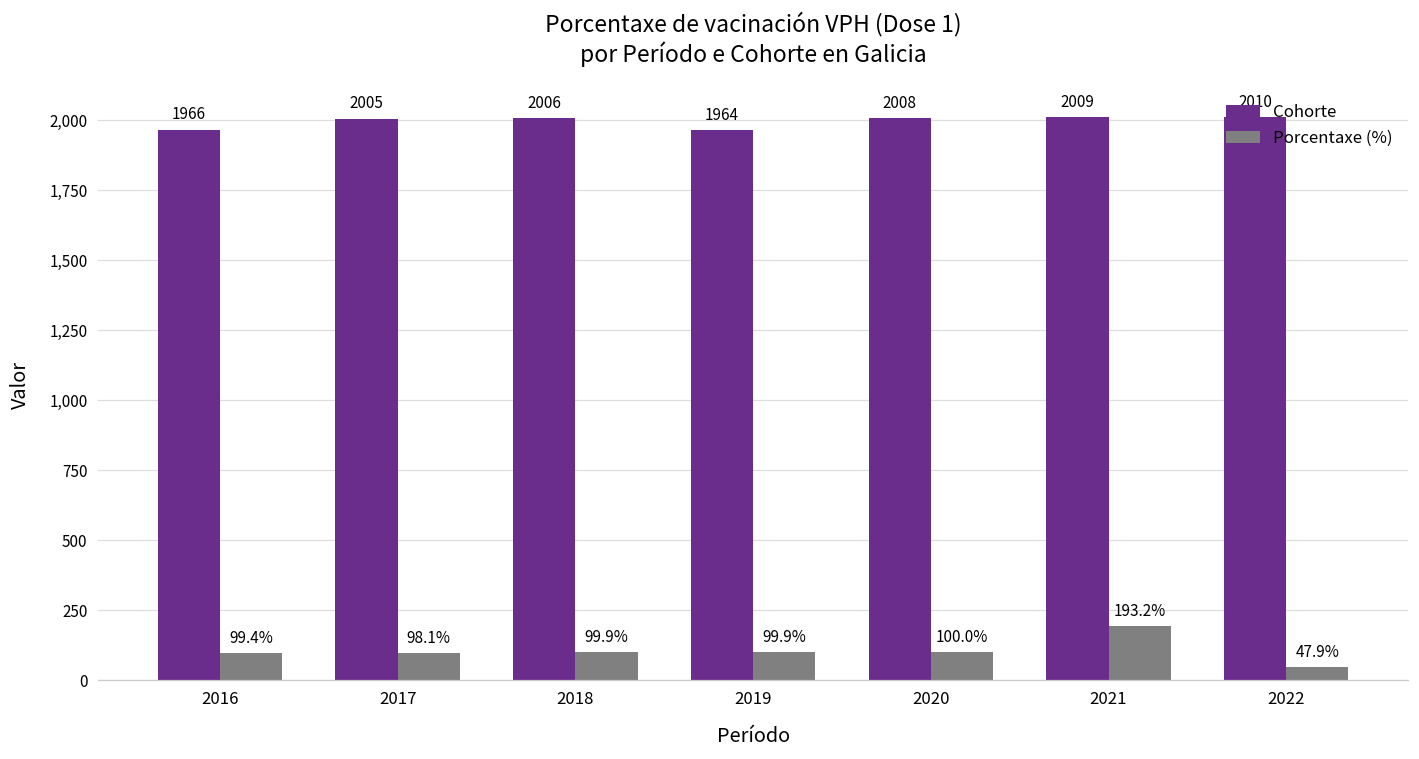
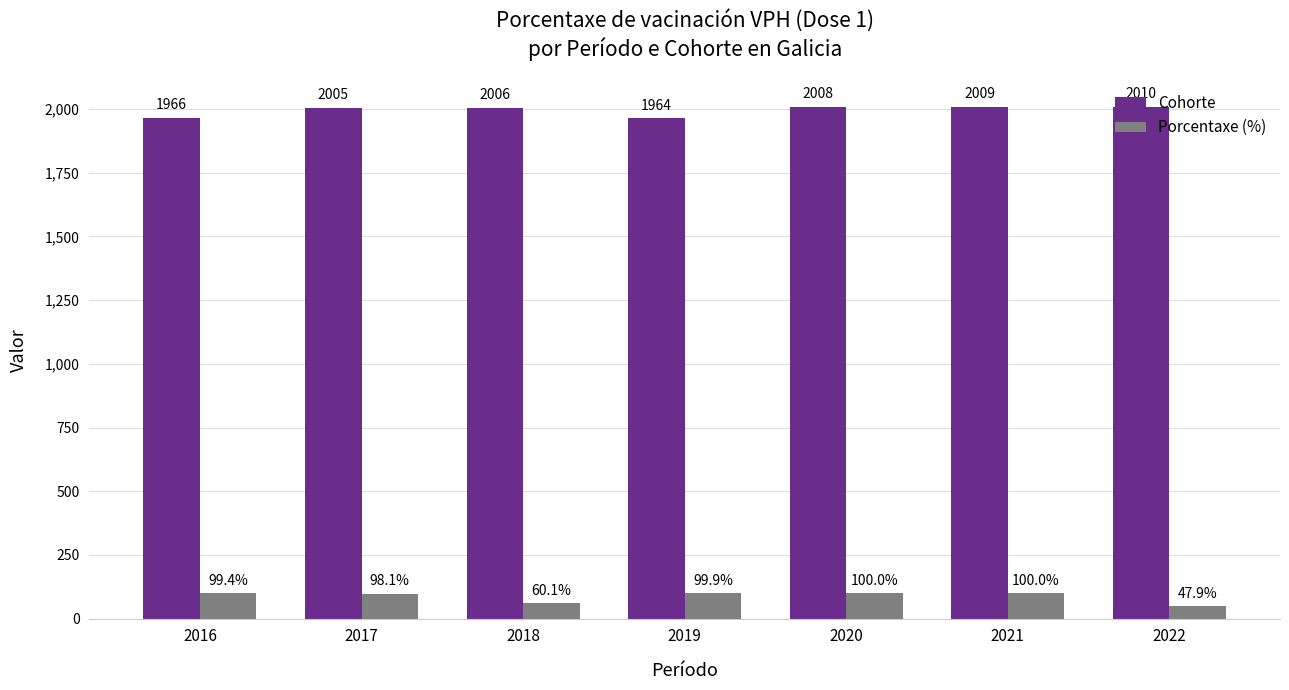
Porcentaxe (%), 2018: 99.9% -> 60.1%
Porcentaxe (%), 2021: 193.2% -> 100.0%
